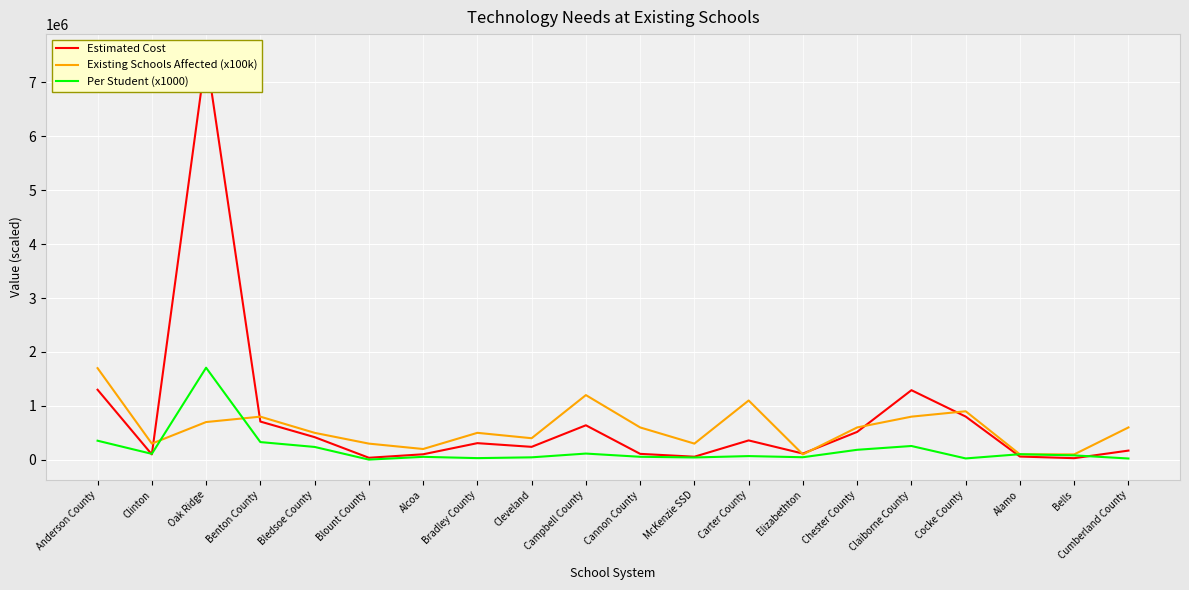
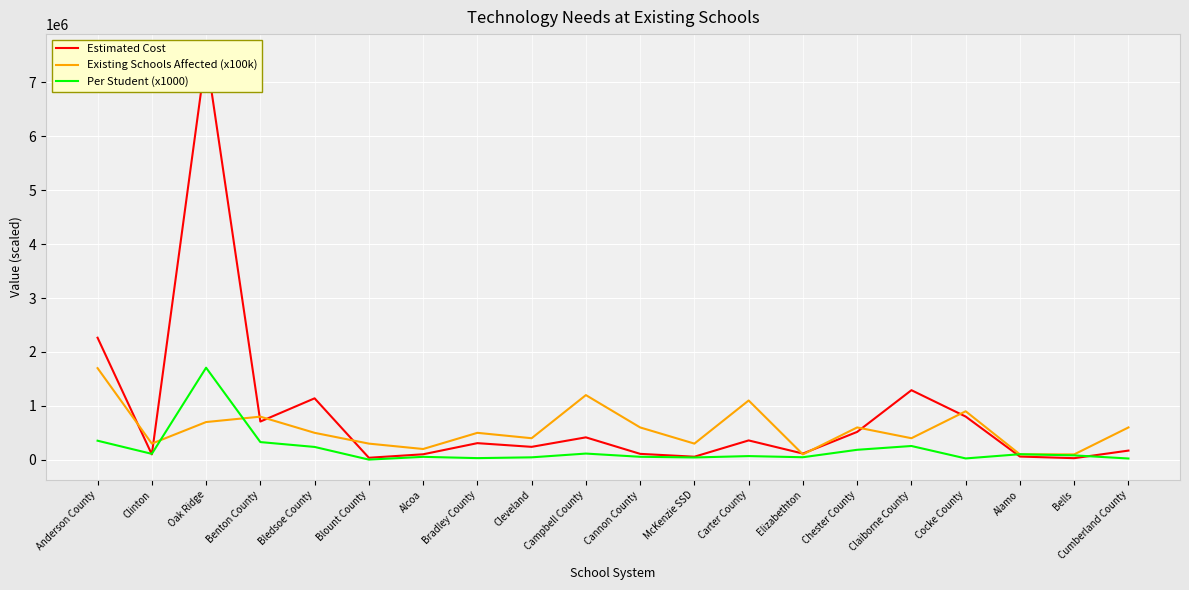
Estimated Cost, Anderson County: 1300000 -> 2300000
Estimated Cost, Bledsoe County: 400000 -> 1100000
Estimated Cost, Campbell County: 600000 -> 400000
Existing Schools Affected (x100k), Claiborne County: 800000 -> 400000
